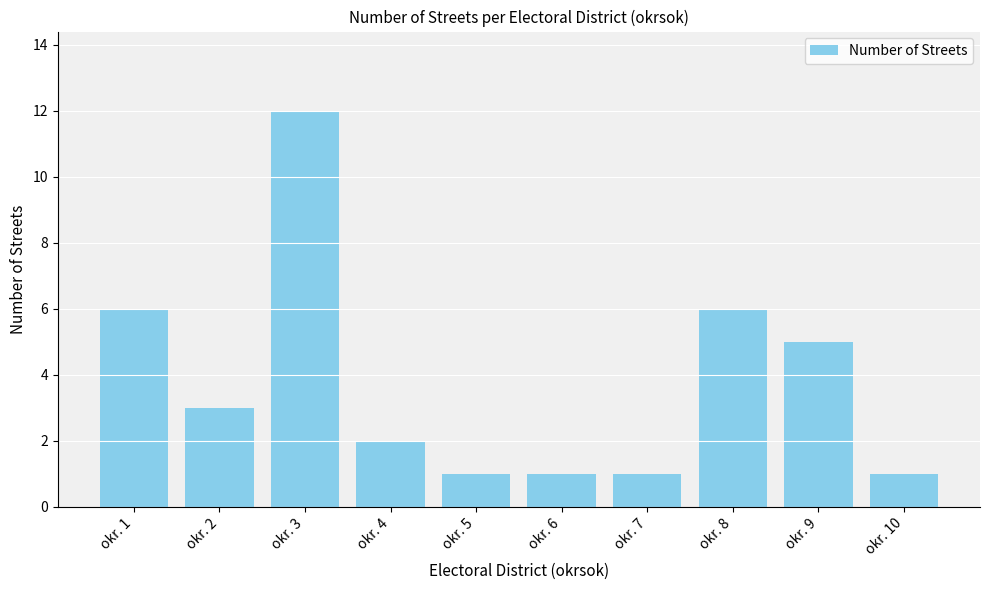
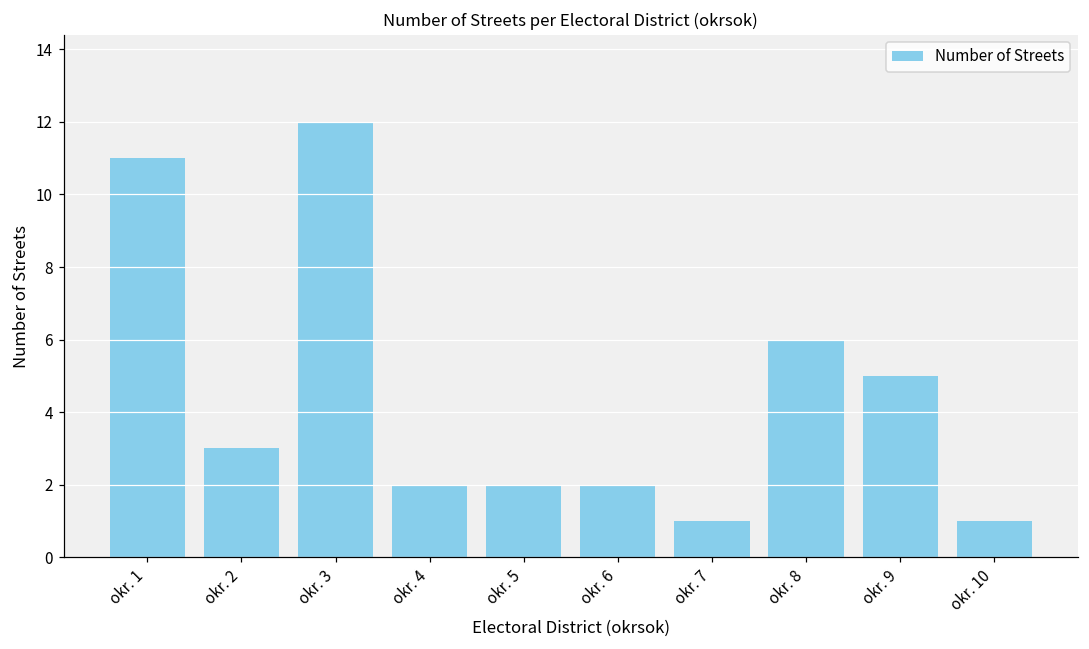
okr. 1: 6 -> 11
okr. 5: 1 -> 2
okr. 6: 1 -> 2
